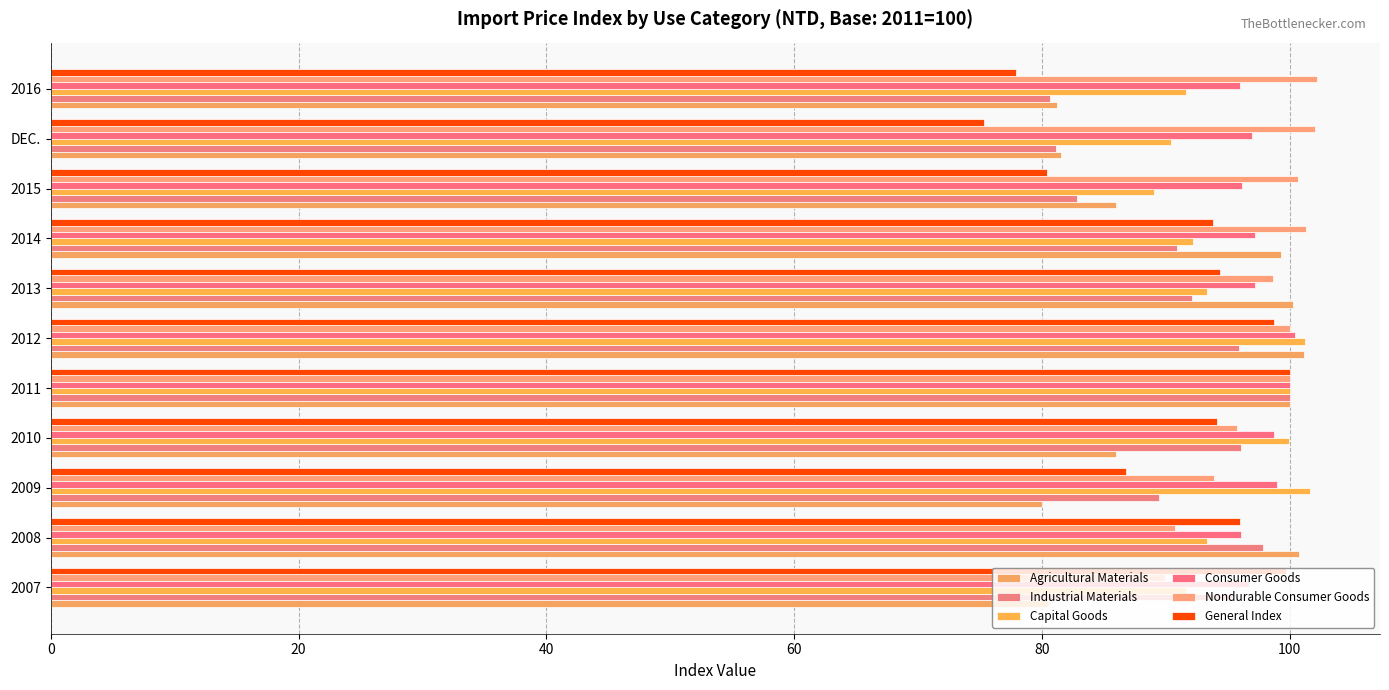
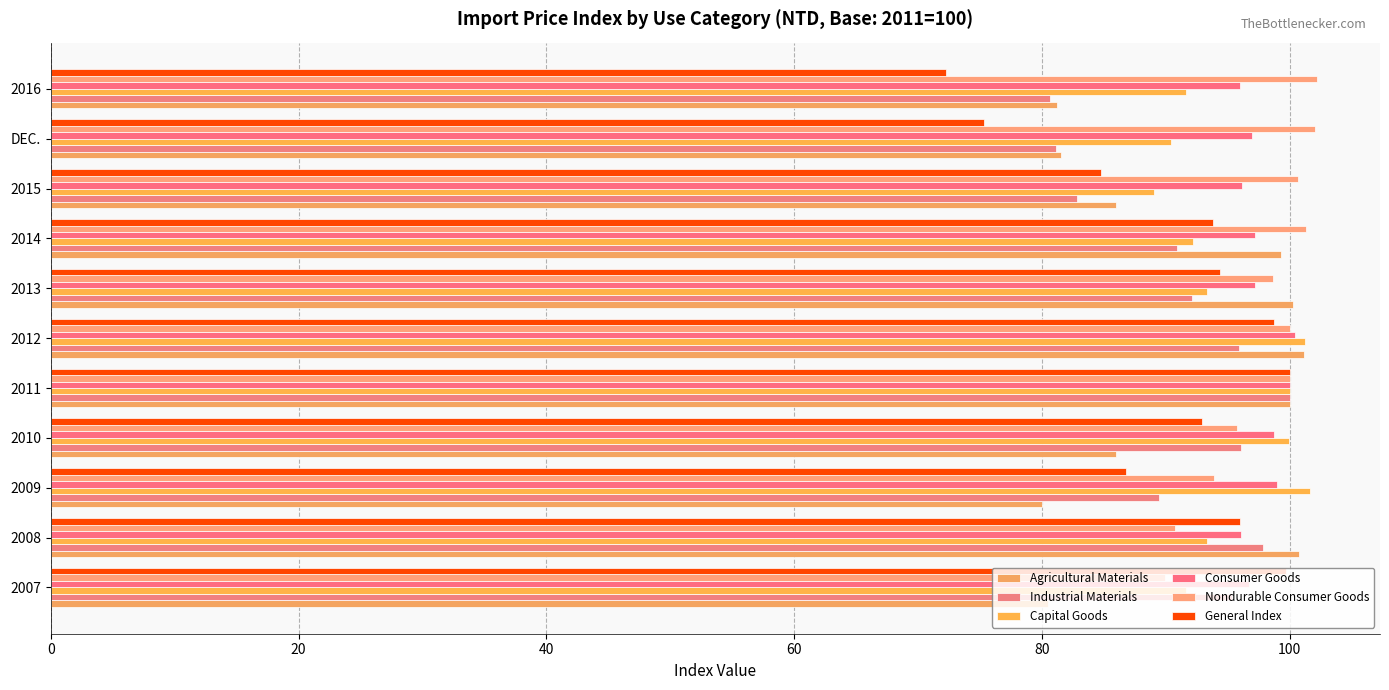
General Index, 2016: 77.9 -> 72.3
General Index, 2015: 80.4 -> 84.8
General Index, 2010: 94.2 -> 92.9
